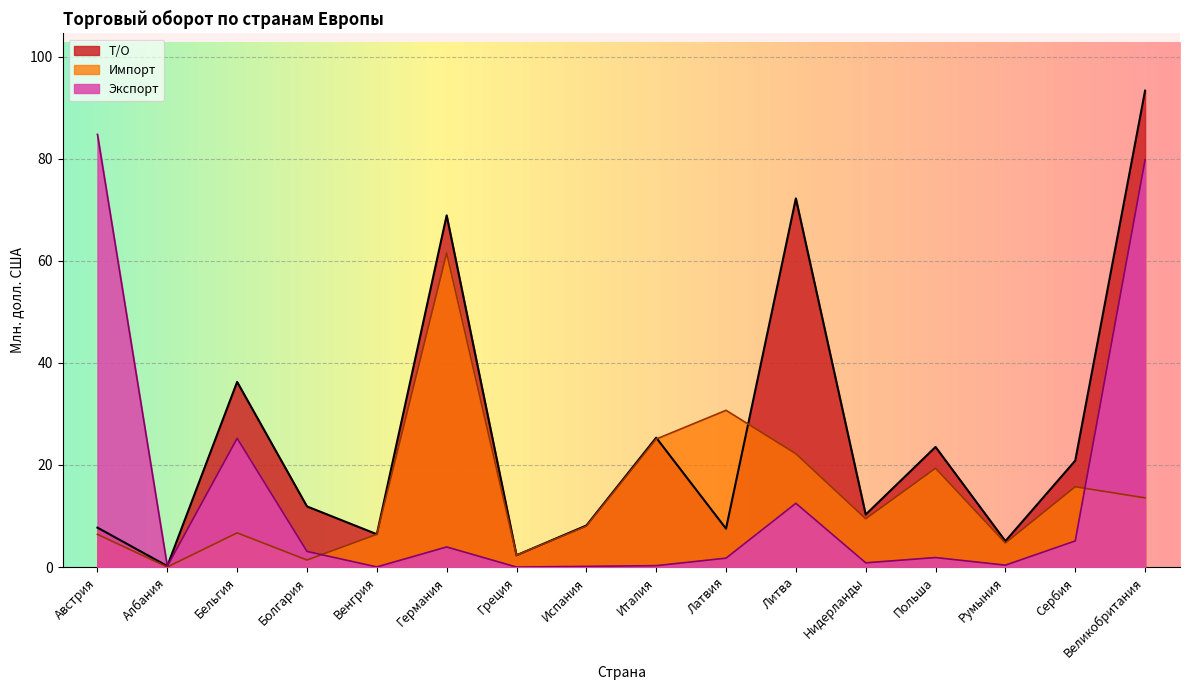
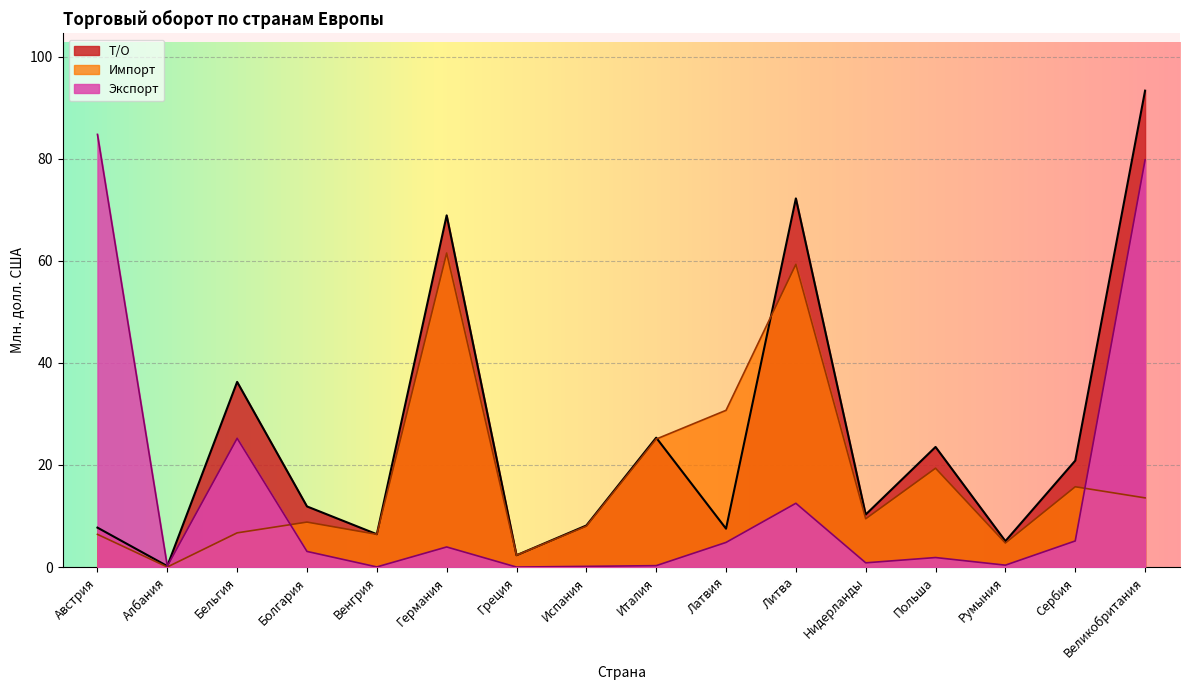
Импорт, Болгария: 1 -> 9
Экспорт, Латвия: 2 -> 5
Импорт, Литва: 22 -> 59
